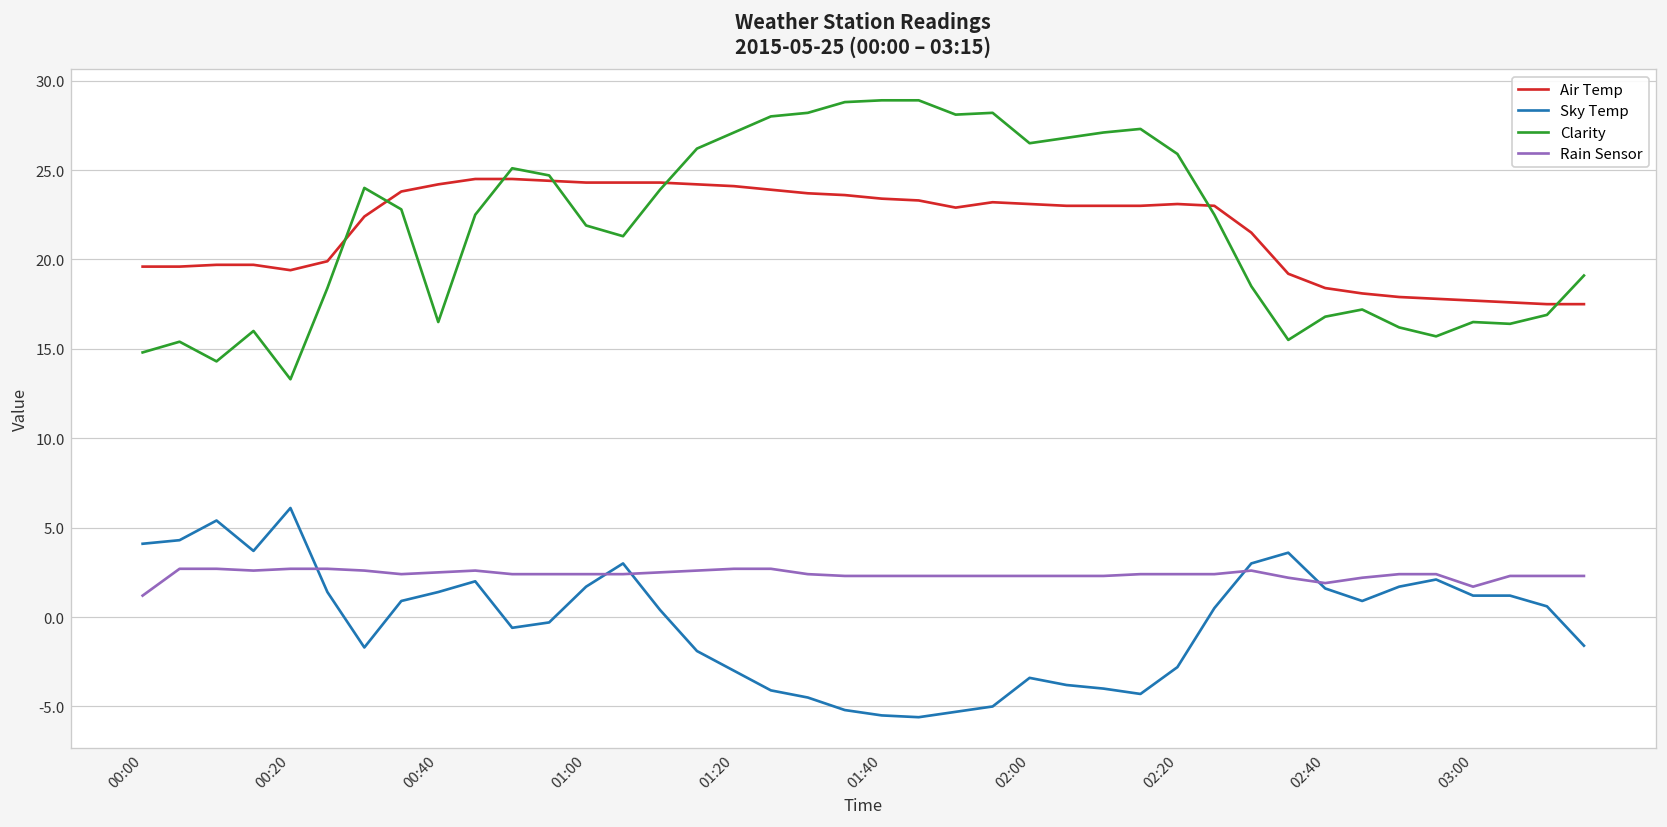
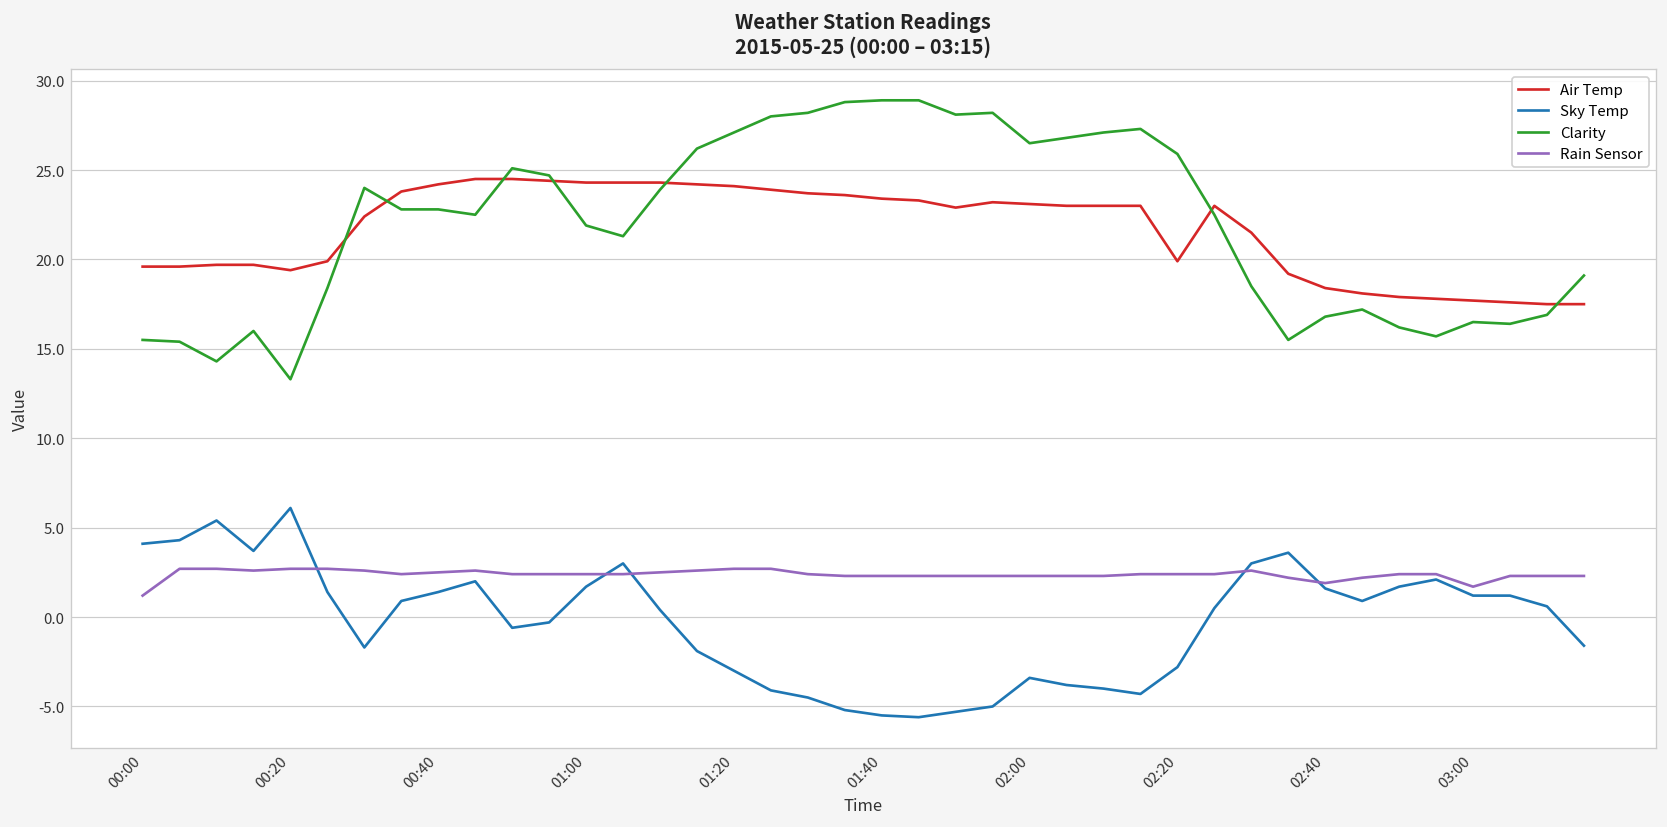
Clarity, 00:00: 14.8 -> 15.5
Clarity, 00:40: 16.5 -> 22.8
Air Temp, 02:20: 23.1 -> 19.9
